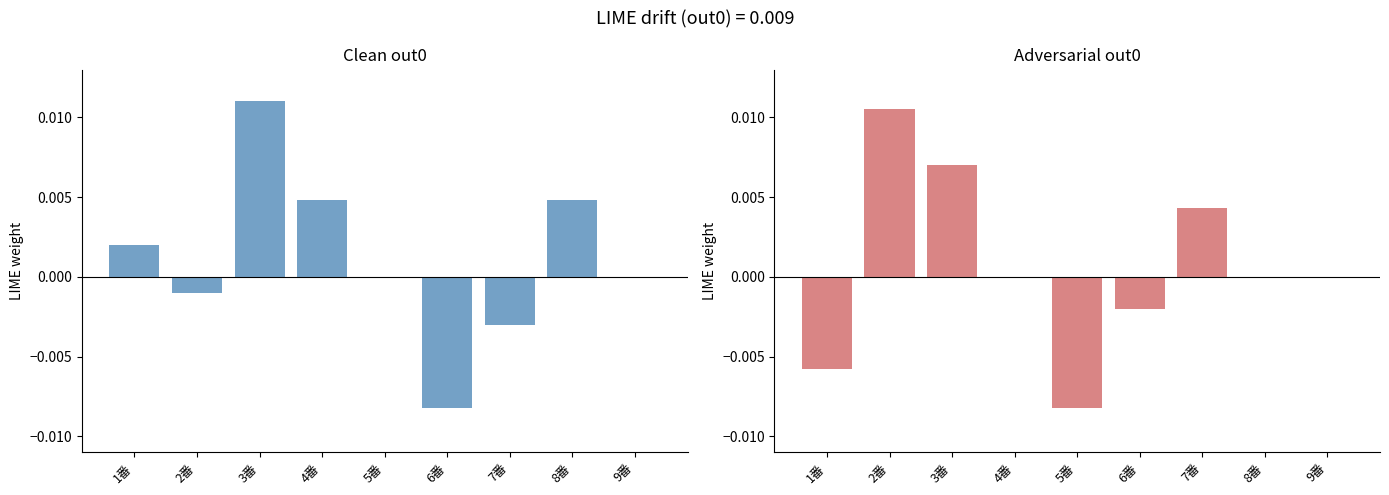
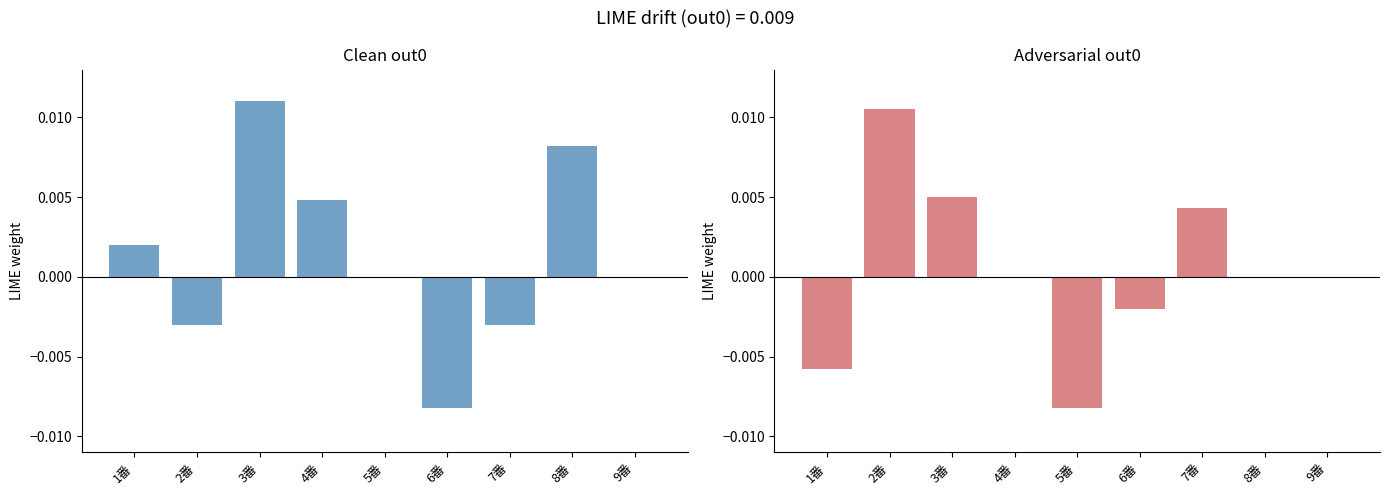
Clean out0, 2番: -0.001 -> -0.003
Clean out0, 8番: 0.0048 -> 0.0082
Adversarial out0, 3番: 0.007 -> 0.005
